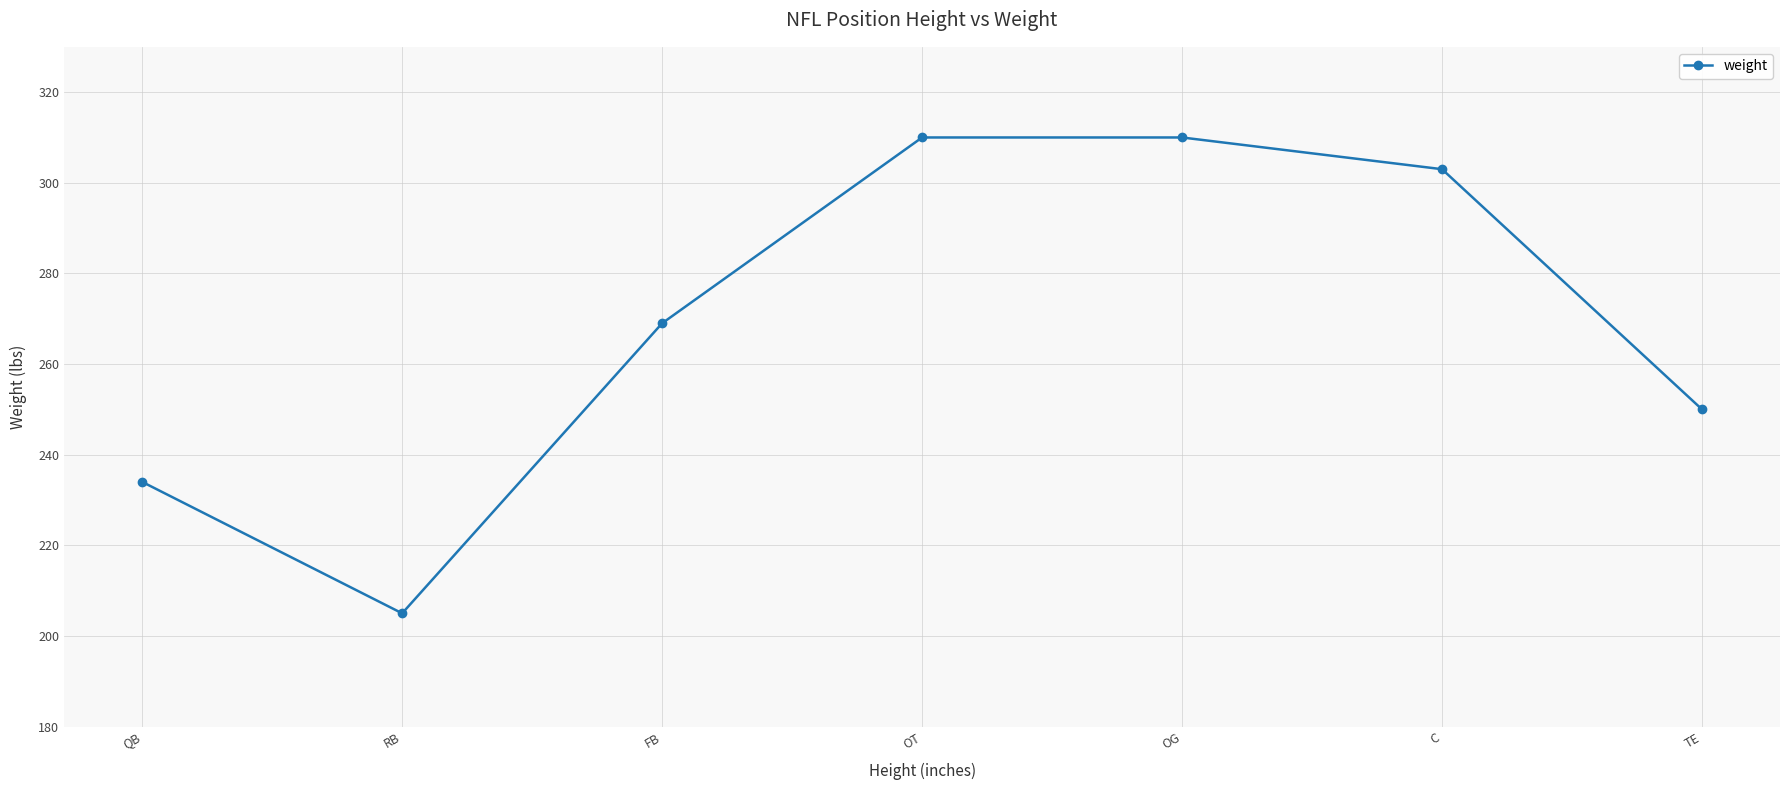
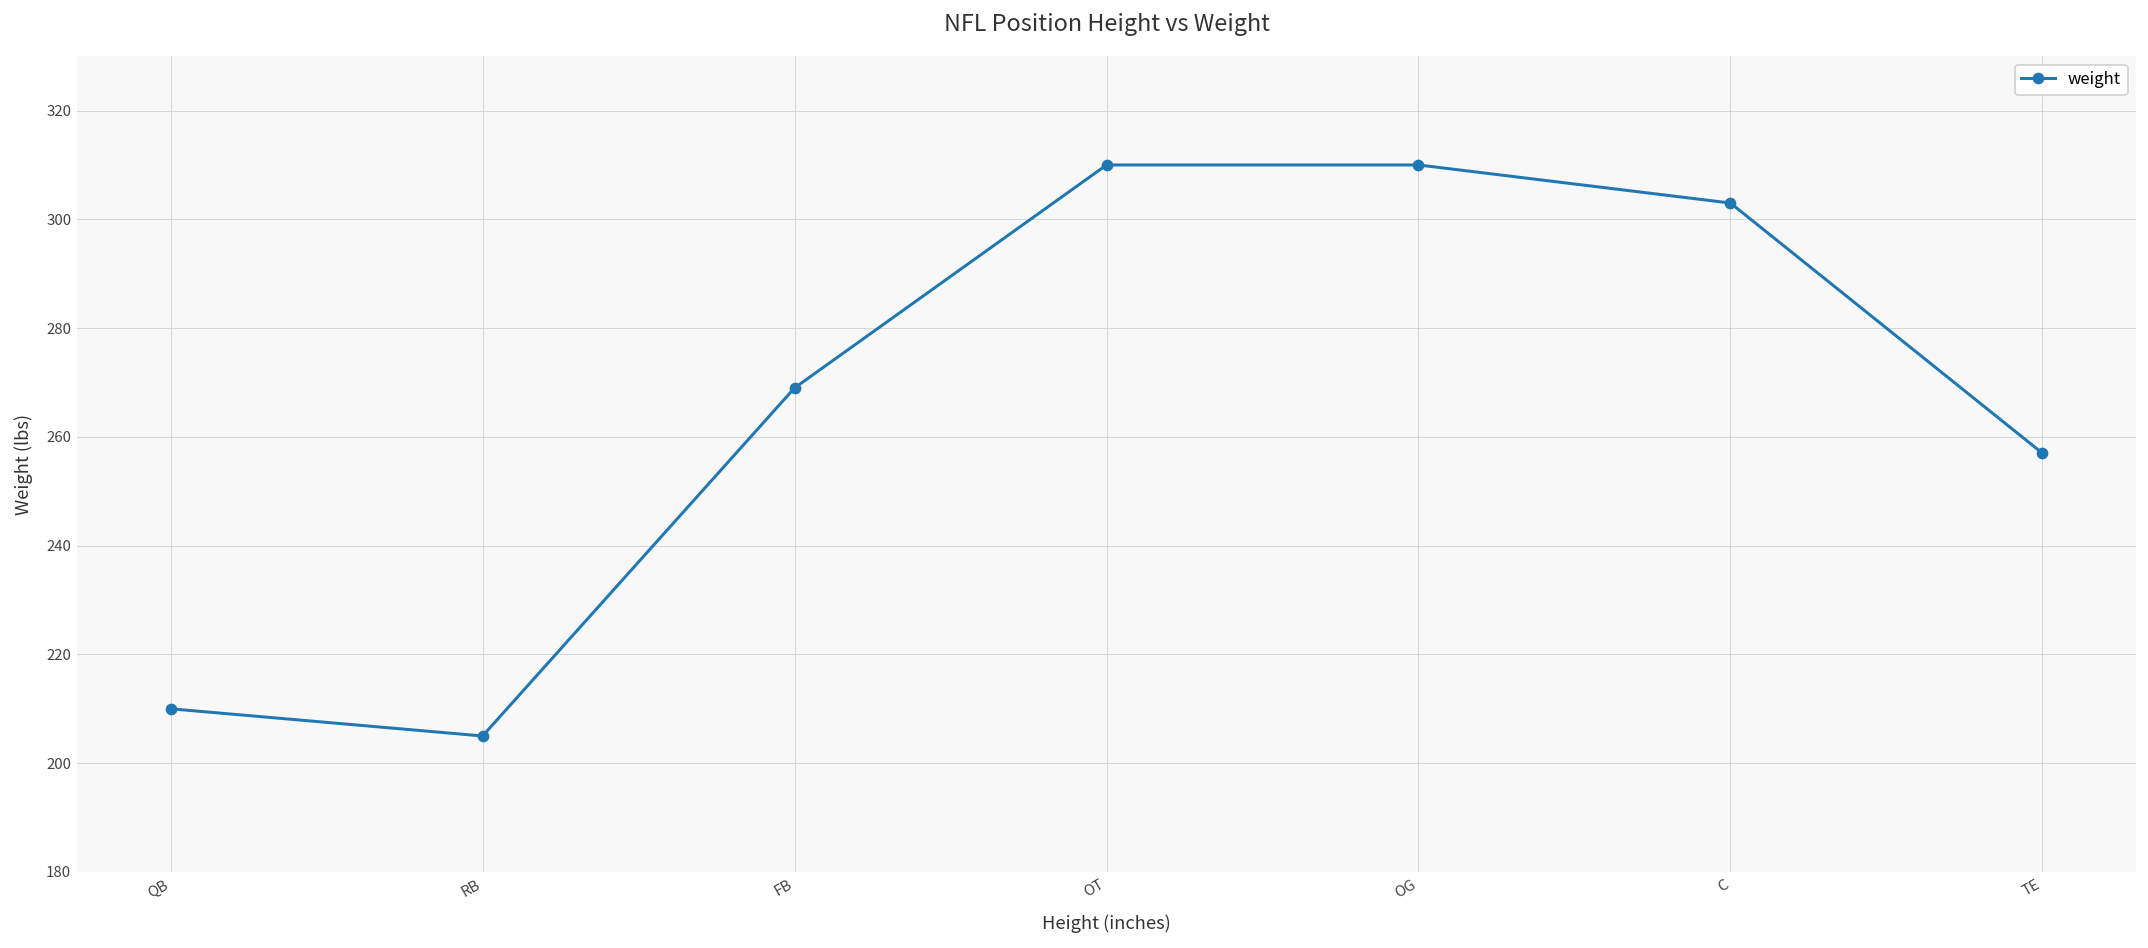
QB: 234 -> 210
TE: 250 -> 257
